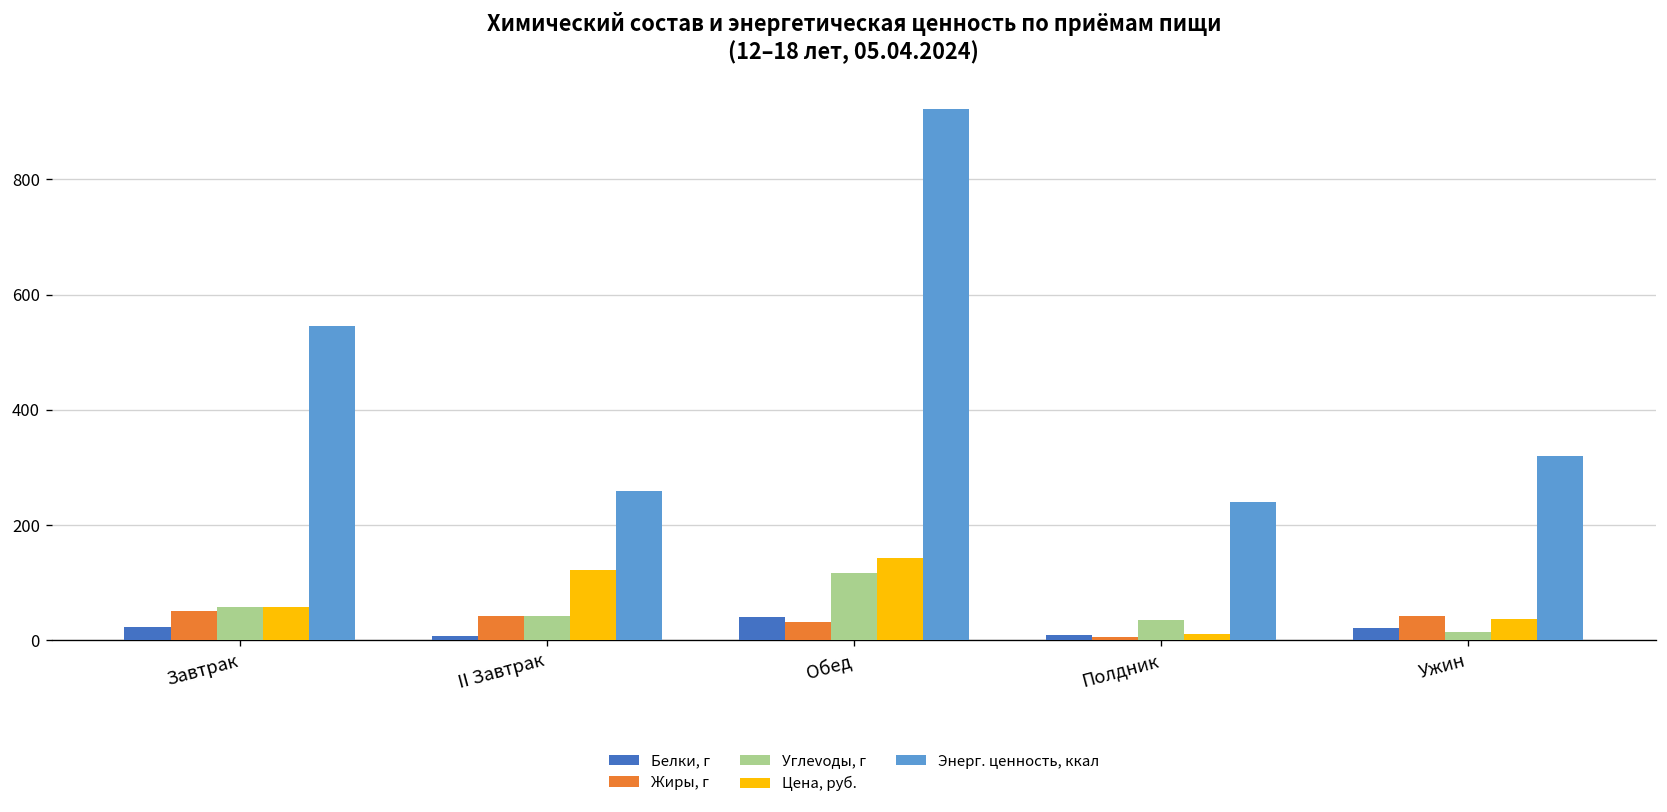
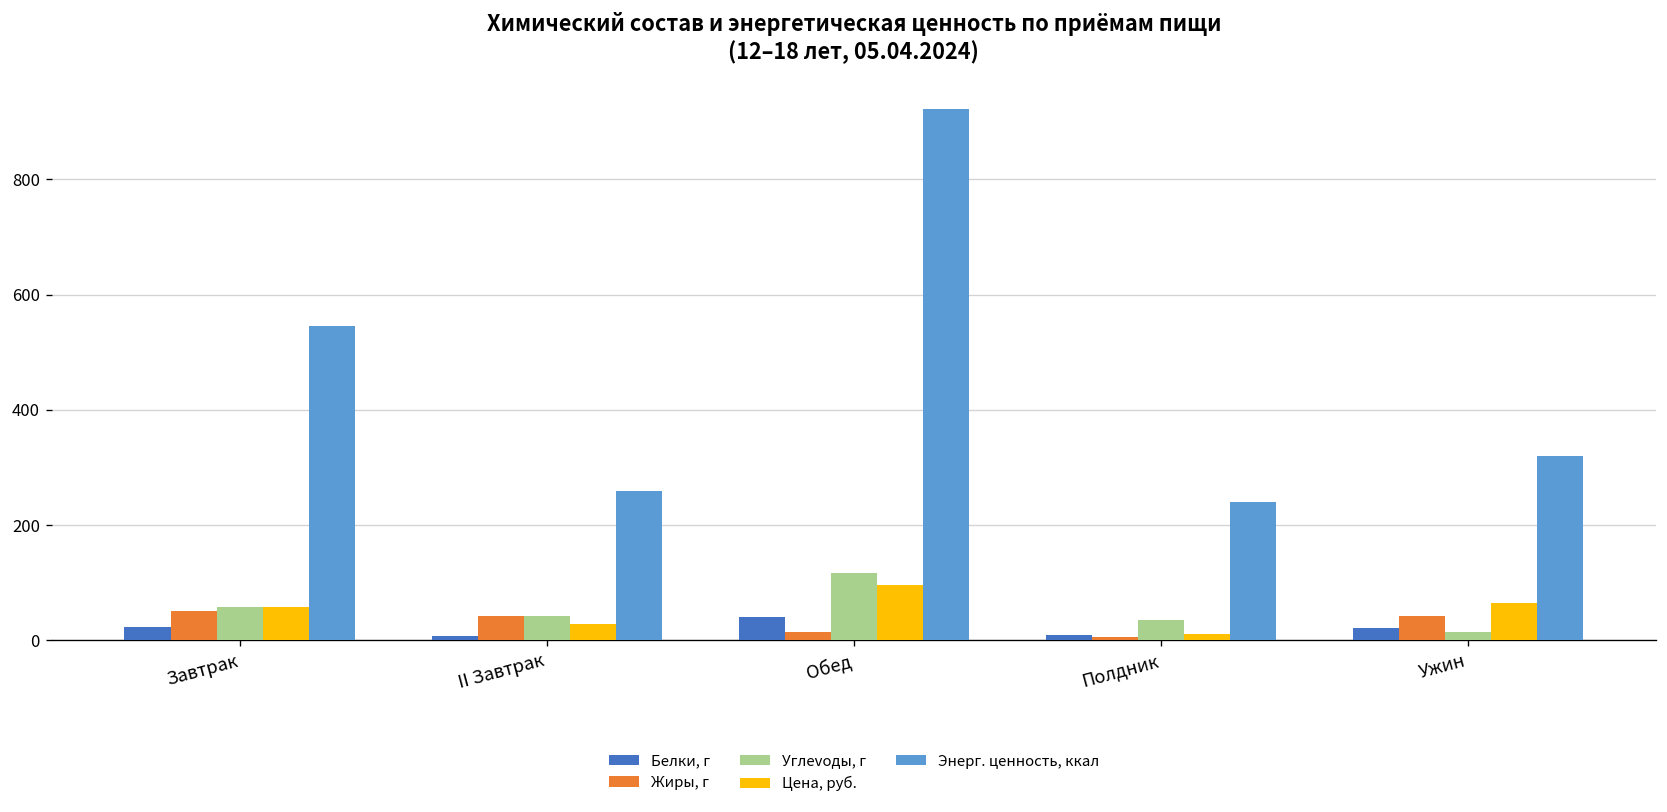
Цена, руб., II Завтрак: 120 -> 30
Жиры, г, Обед: 30 -> 10
Цена, руб., Обед: 140 -> 100
Цена, руб., Ужин: 40 -> 70
